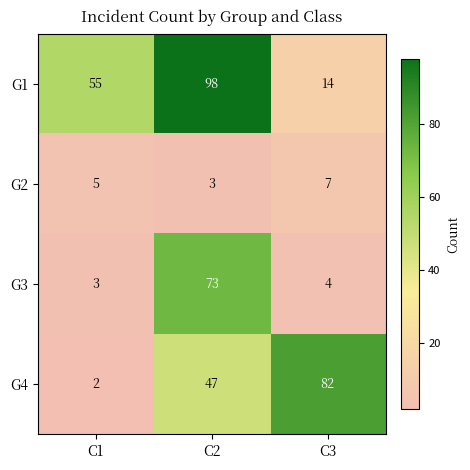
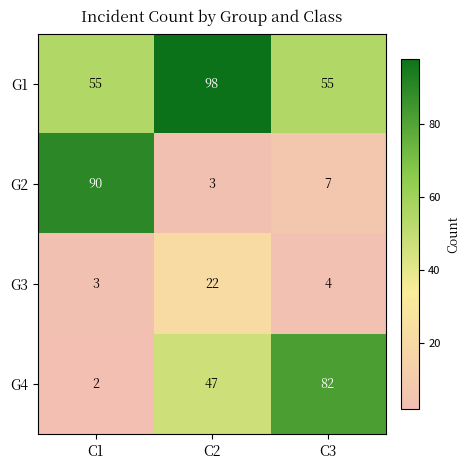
G1, C3: 14 -> 55
G2, C1: 5 -> 90
G3, C2: 73 -> 22
